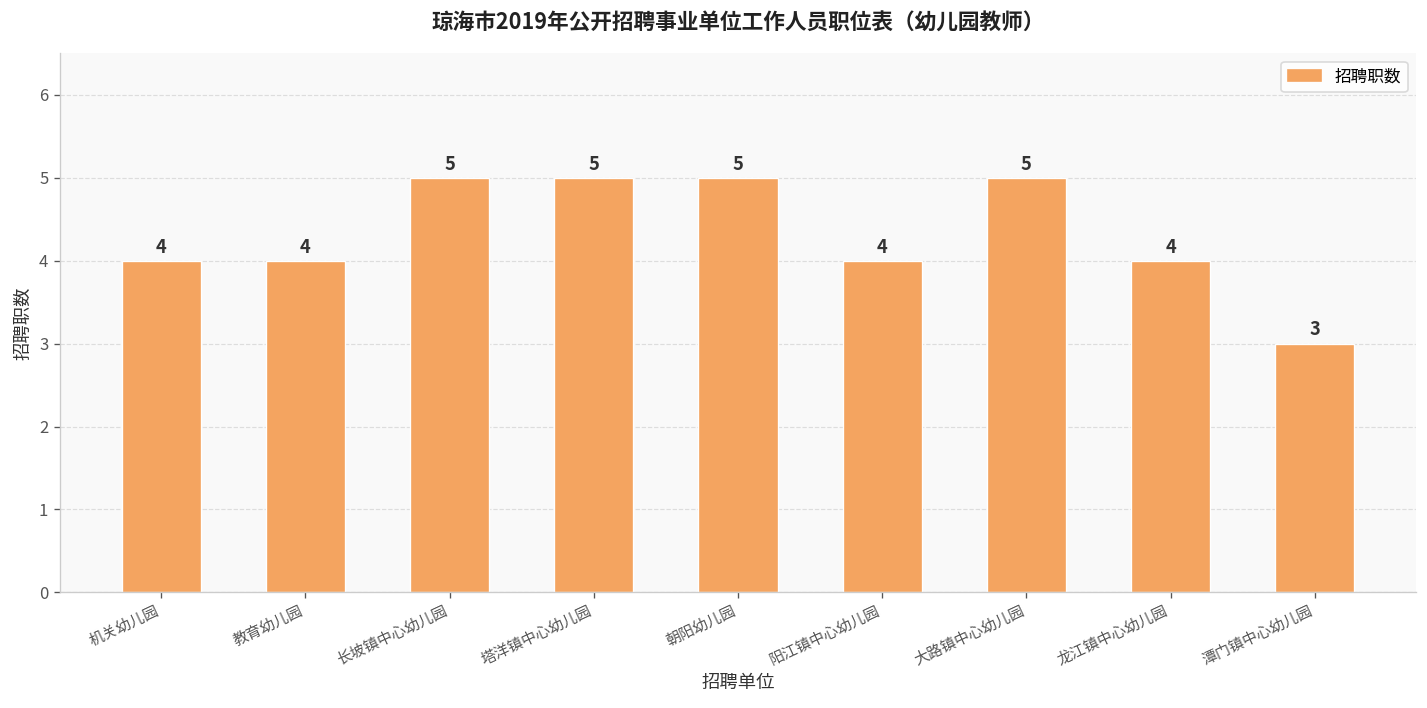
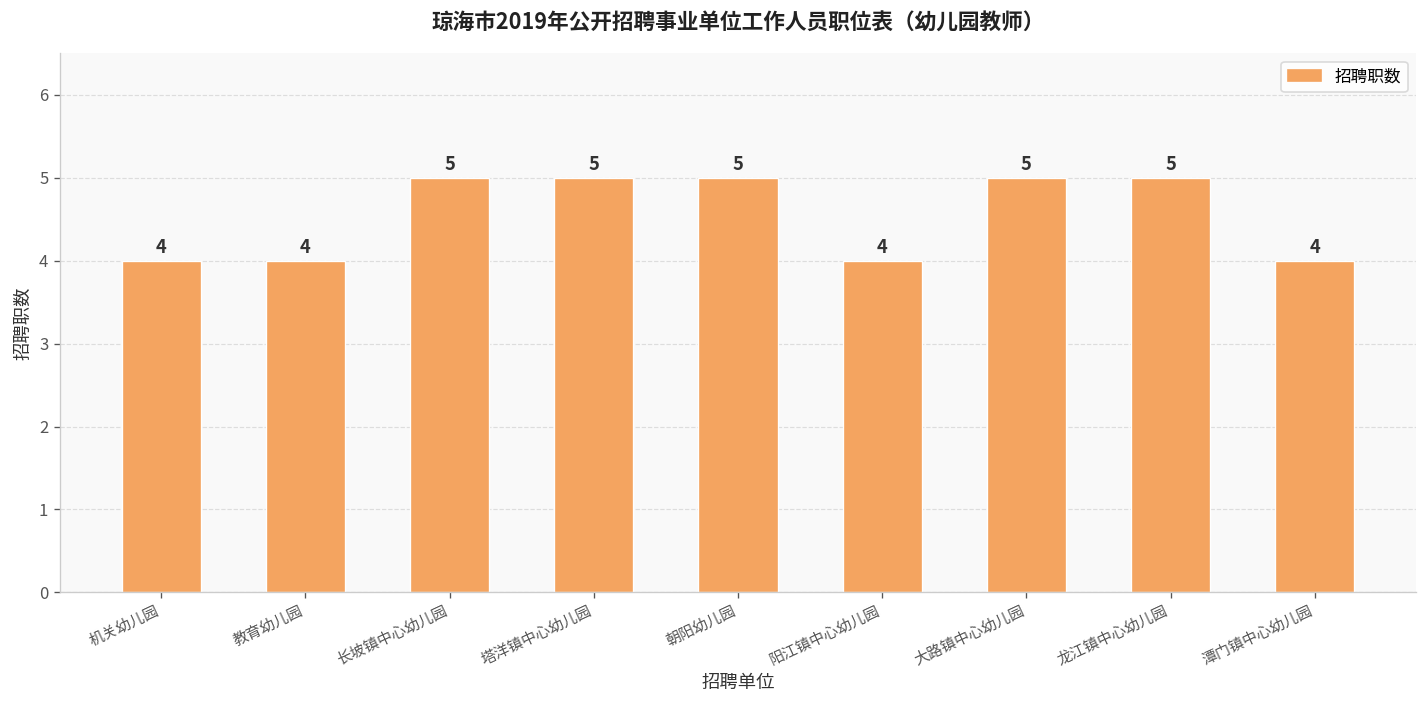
龙江镇中心幼儿园: 4 -> 5
潭门镇中心幼儿园: 3 -> 4
